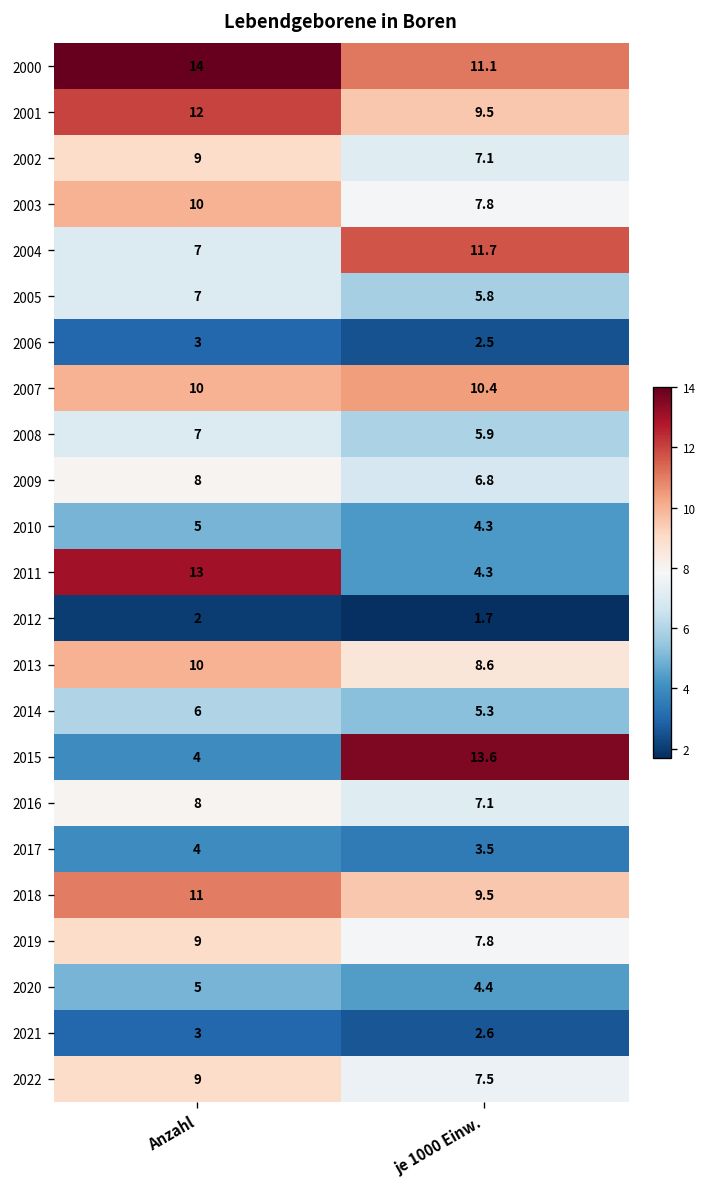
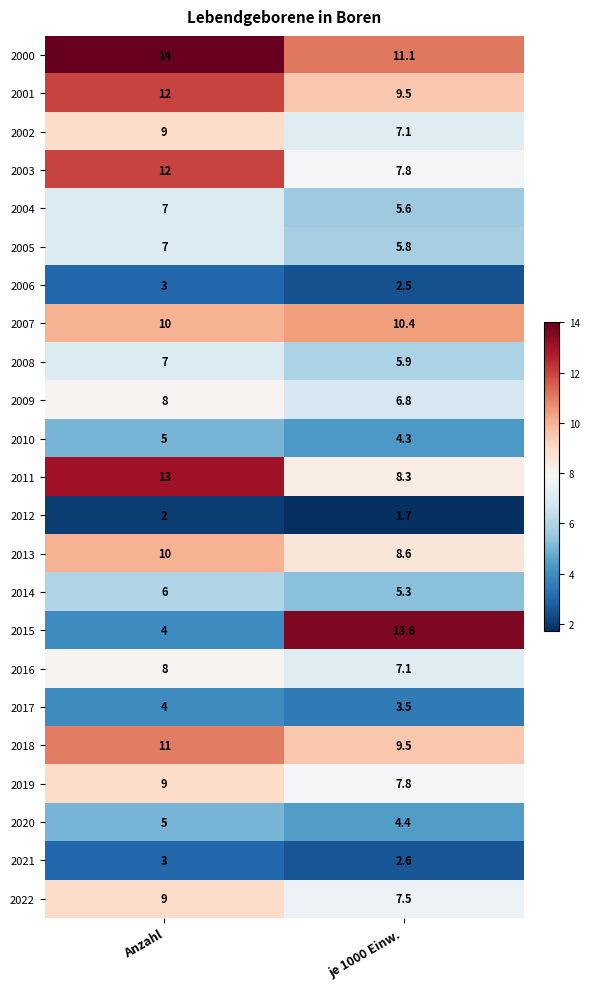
2003, Anzahl: 10 -> 12
2004, je 1000 Einw.: 11.7 -> 5.6
2011, je 1000 Einw.: 4.3 -> 8.3
